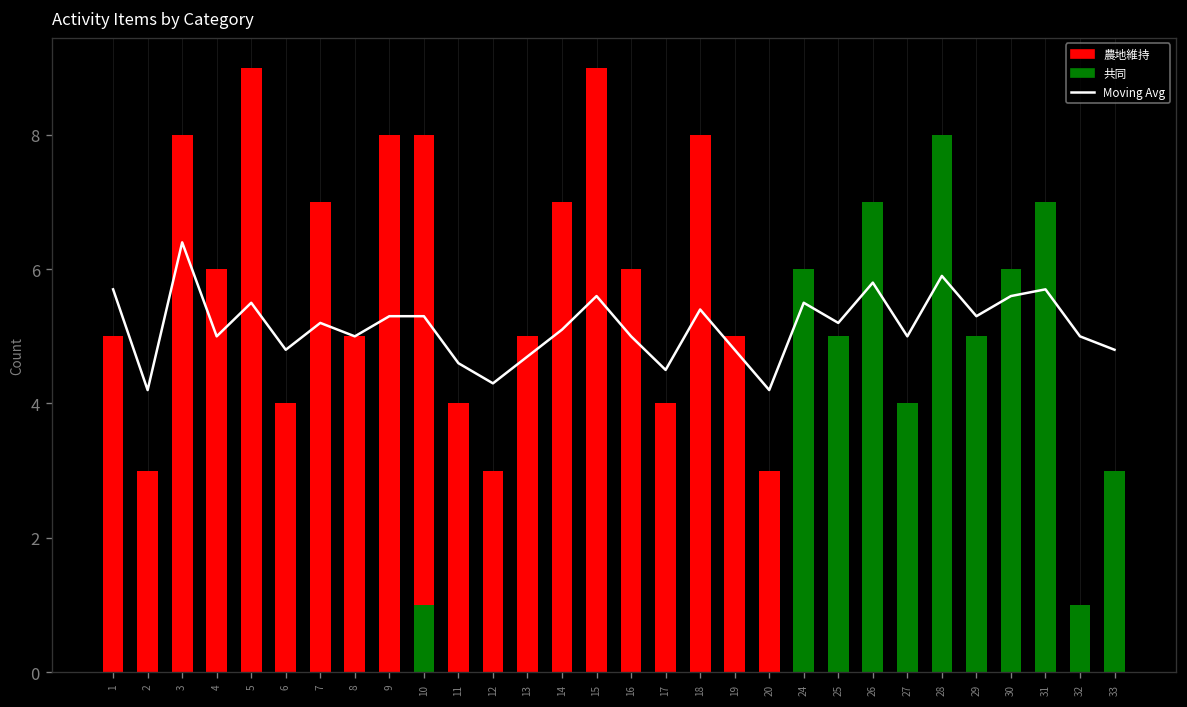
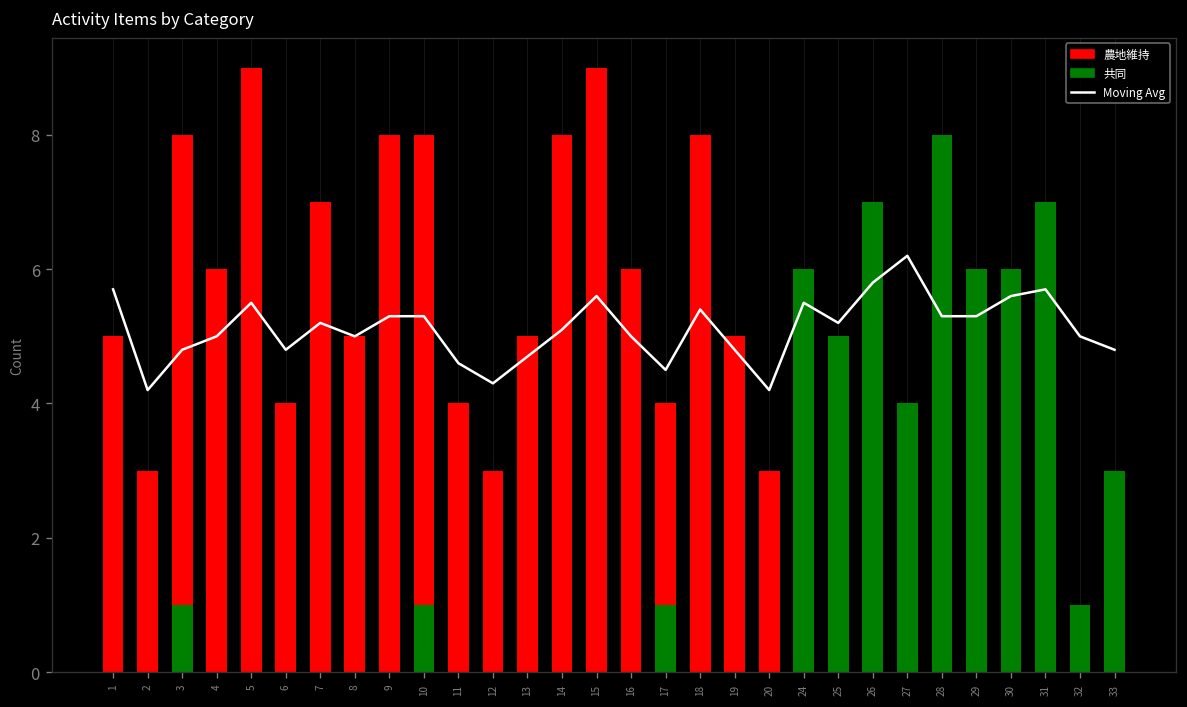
共同, 3: 0 -> 1
Moving Avg, 3: 6.4 -> 4.8
農地維持, 14: 7 -> 8
共同, 17: 0 -> 1
Moving Avg, 27: 5.0 -> 6.2
Moving Avg, 28: 5.9 -> 5.3
共同, 29: 5 -> 6
